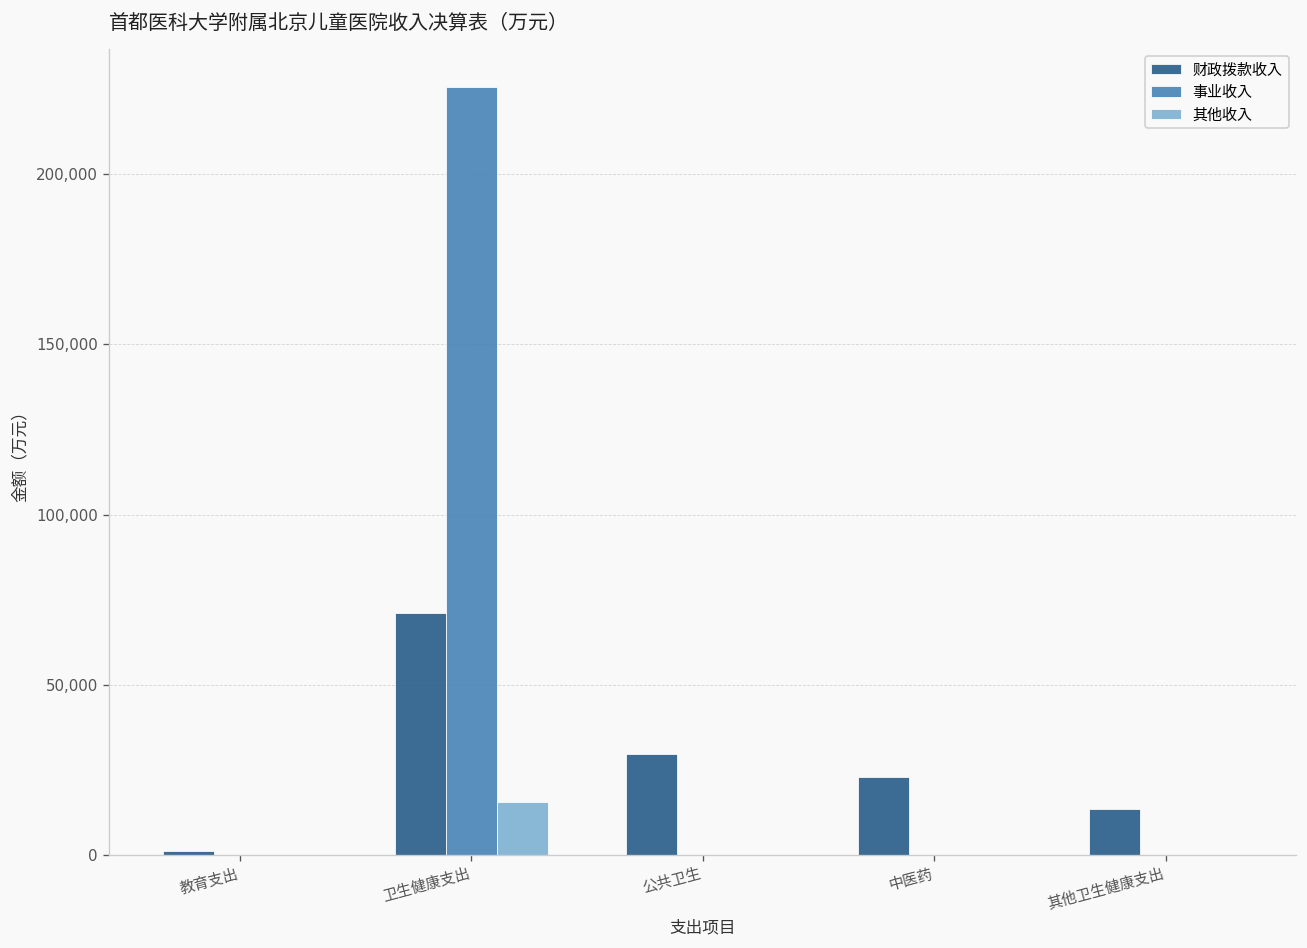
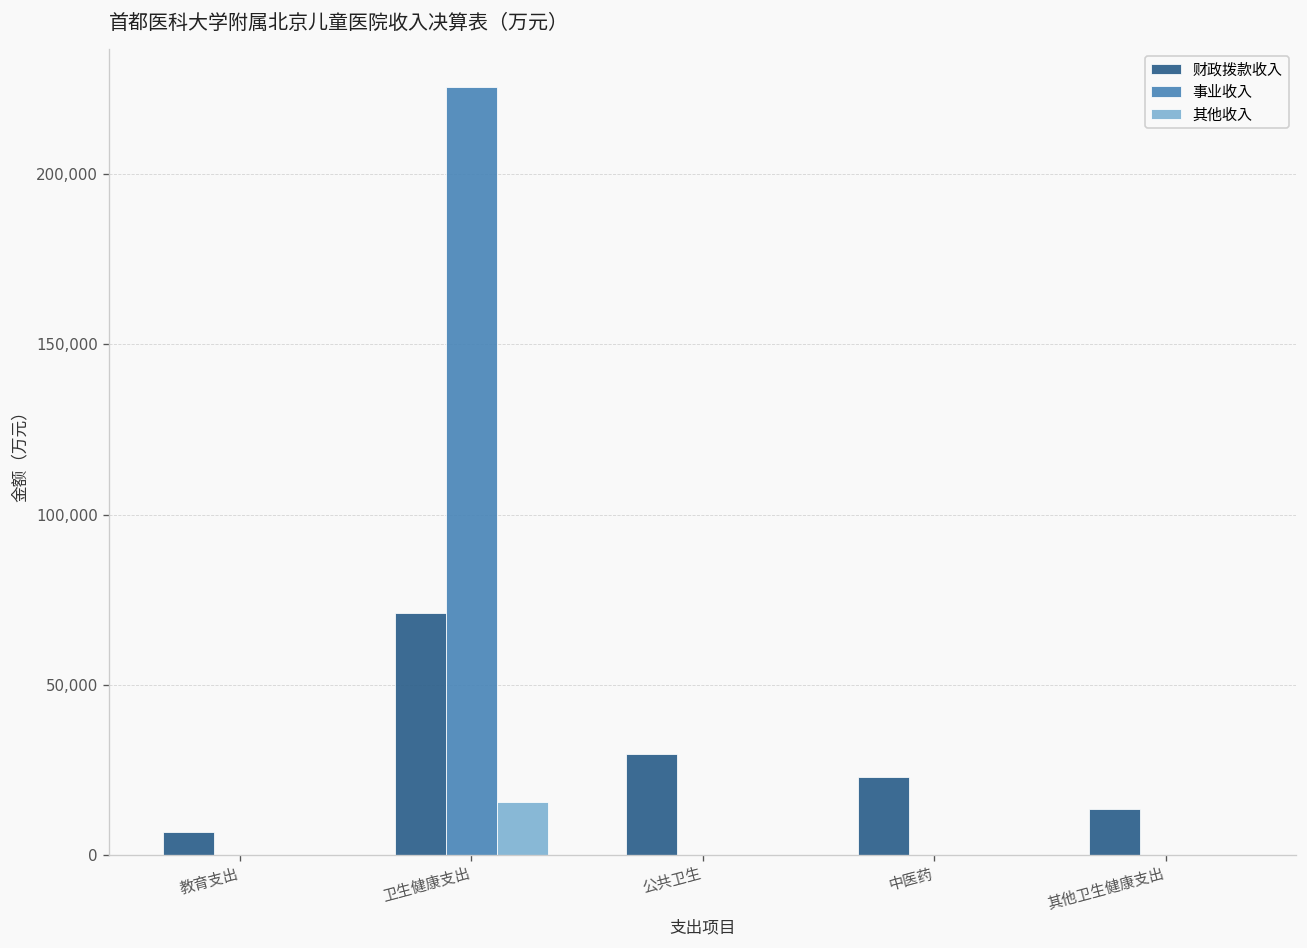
财政拨款收入, 教育支出: 1,000 -> 7,000
